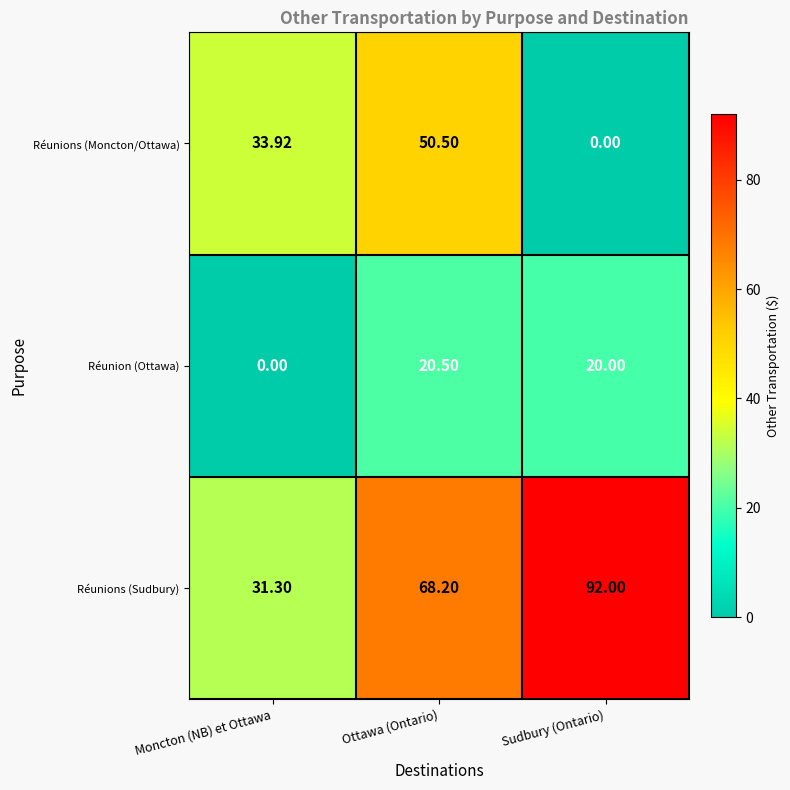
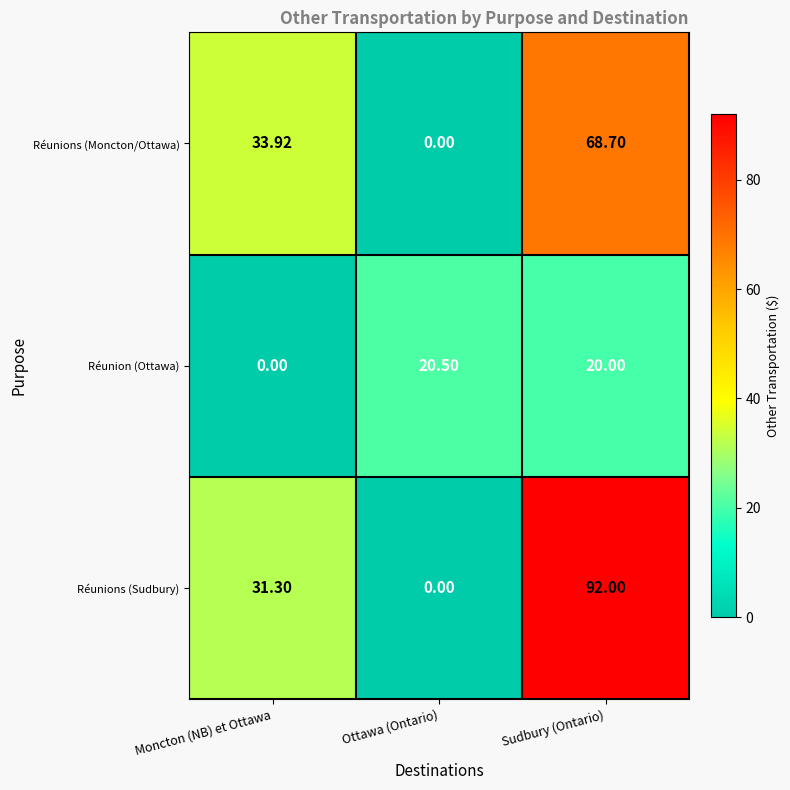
Réunions (Moncton/Ottawa), Ottawa (Ontario): 50.50 -> 0.00
Réunions (Moncton/Ottawa), Sudbury (Ontario): 0.00 -> 68.70
Réunions (Sudbury), Ottawa (Ontario): 68.20 -> 0.00
